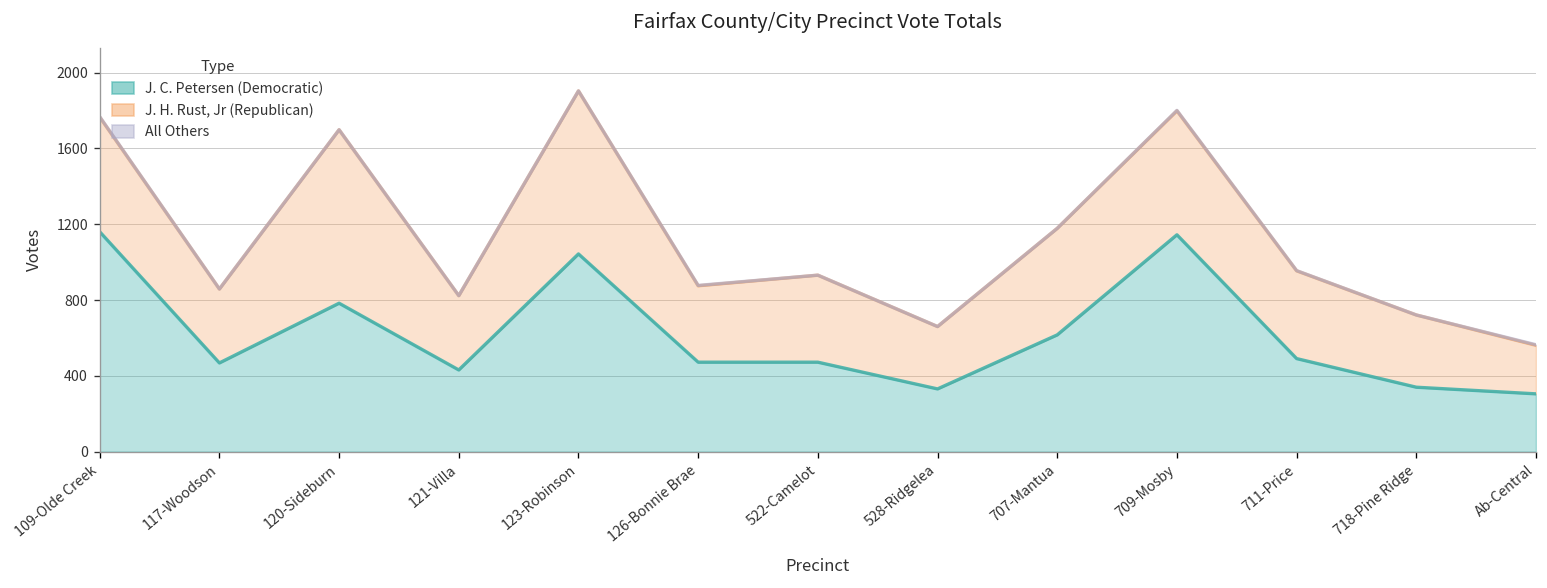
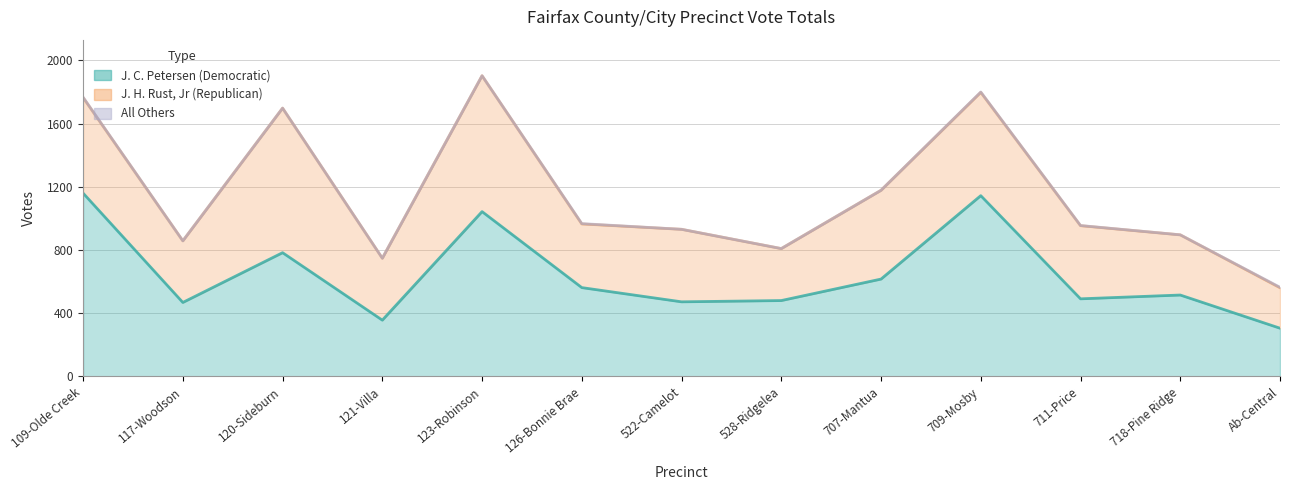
J. C. Petersen (Democratic), 121-Villa: 430 -> 360
J. C. Petersen (Democratic), 126-Bonnie Brae: 470 -> 560
J. C. Petersen (Democratic), 528-Ridgelea: 330 -> 480
J. C. Petersen (Democratic), 718-Pine Ridge: 340 -> 520
